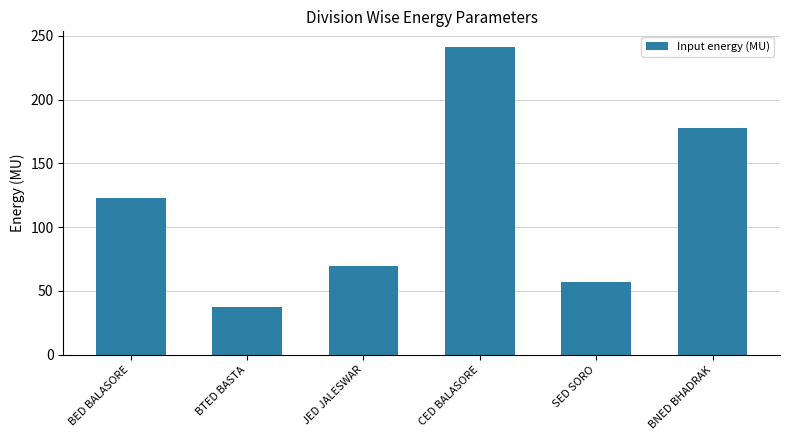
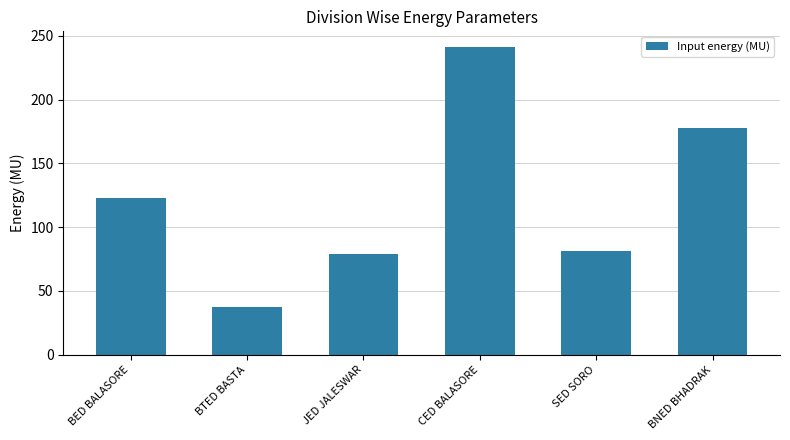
JED JALESWAR: 70 -> 79
SED SORO: 57 -> 81
